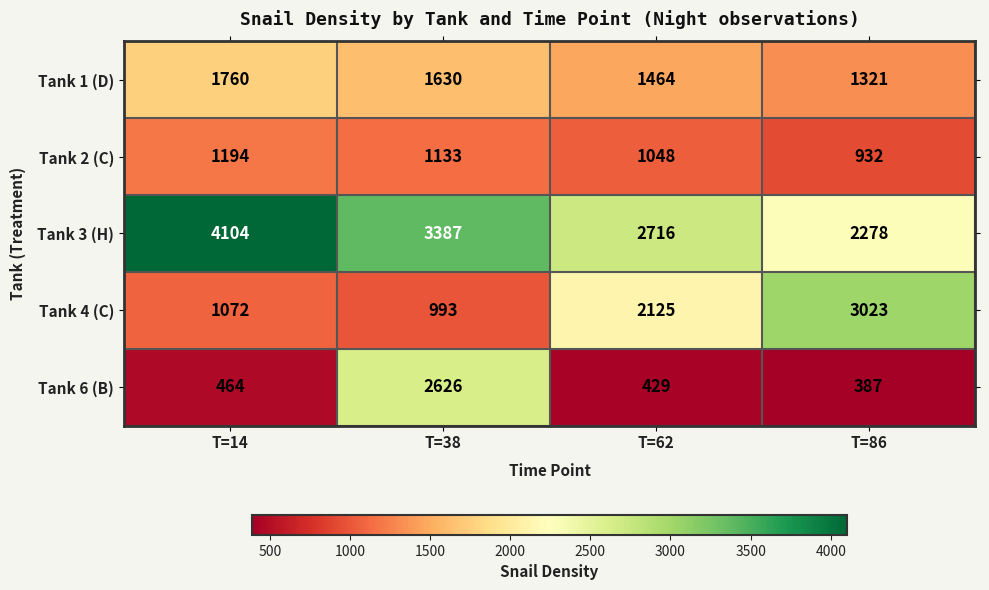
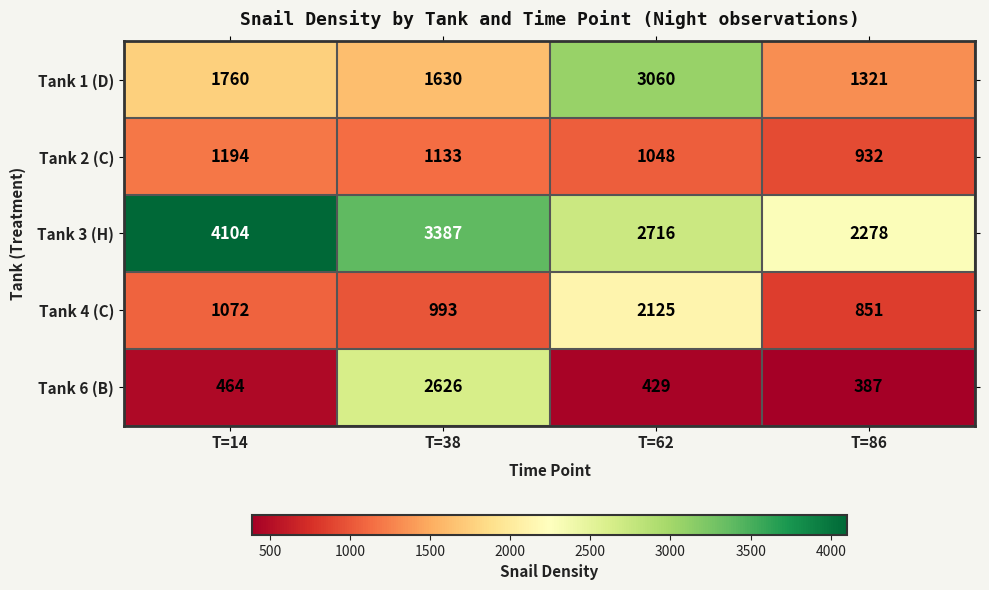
Tank 1 (D), T=62: 1464 -> 3060
Tank 4 (C), T=86: 3023 -> 851
